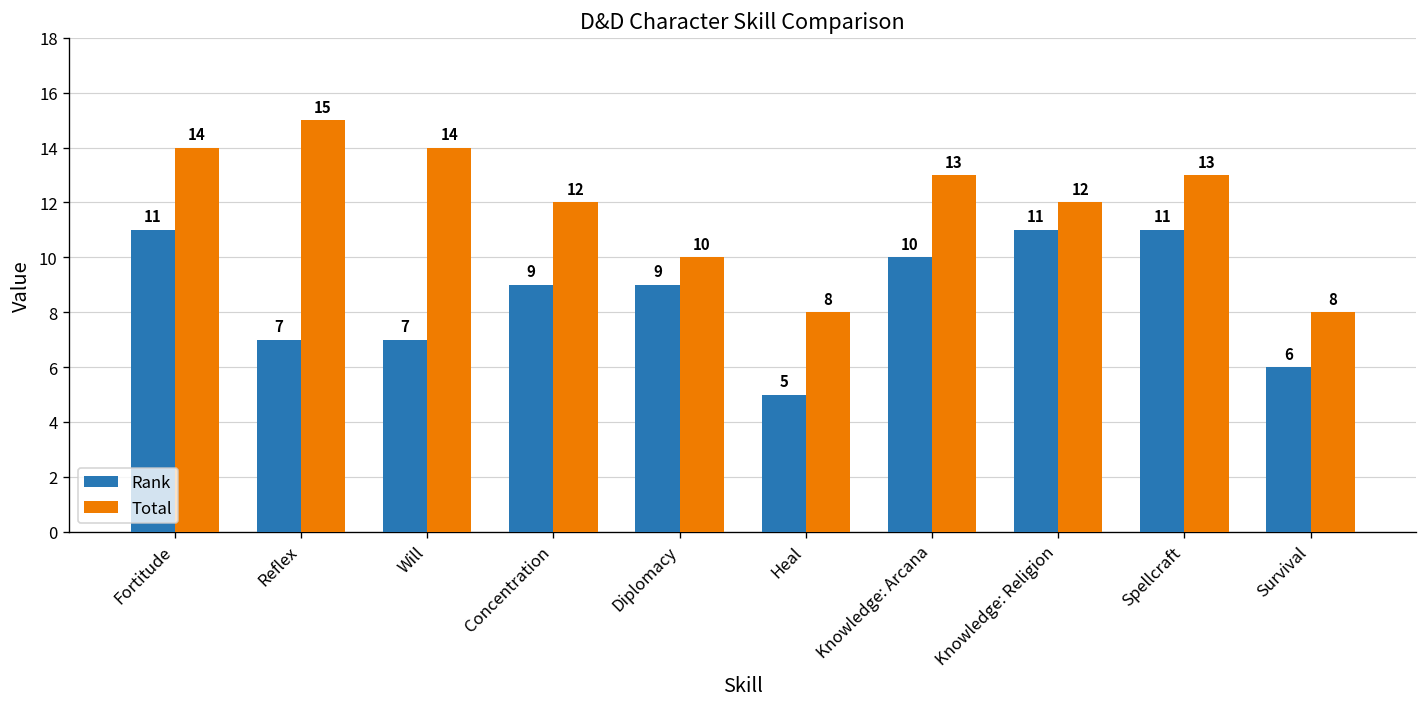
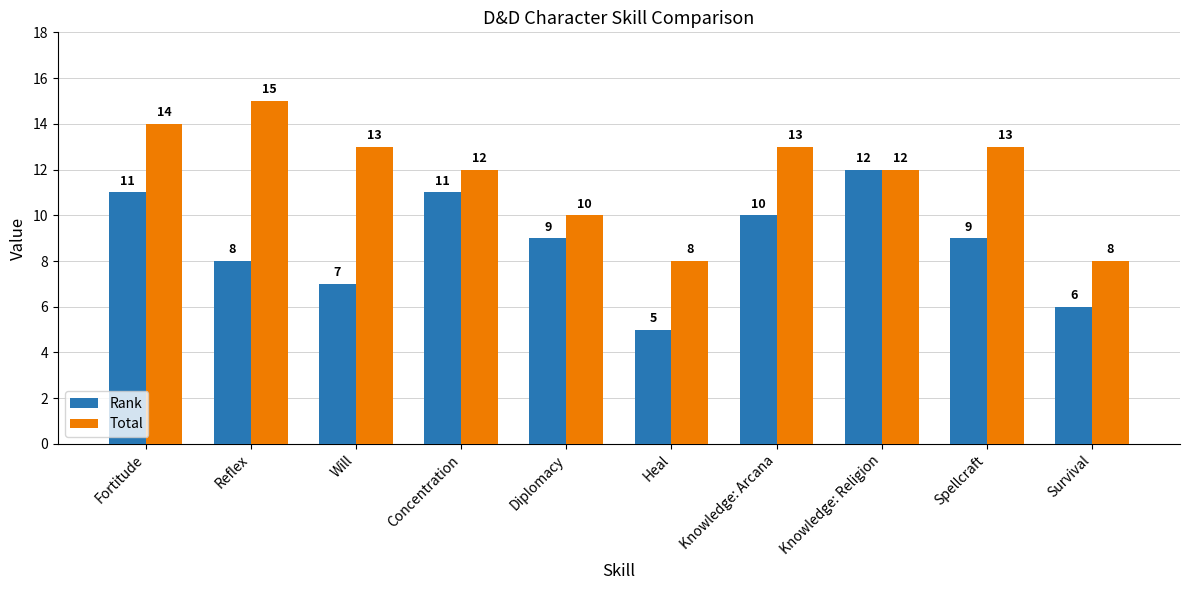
Rank, Reflex: 7 -> 8
Total, Will: 14 -> 13
Rank, Concentration: 9 -> 11
Rank, Knowledge: Religion: 11 -> 12
Rank, Spellcraft: 11 -> 9
